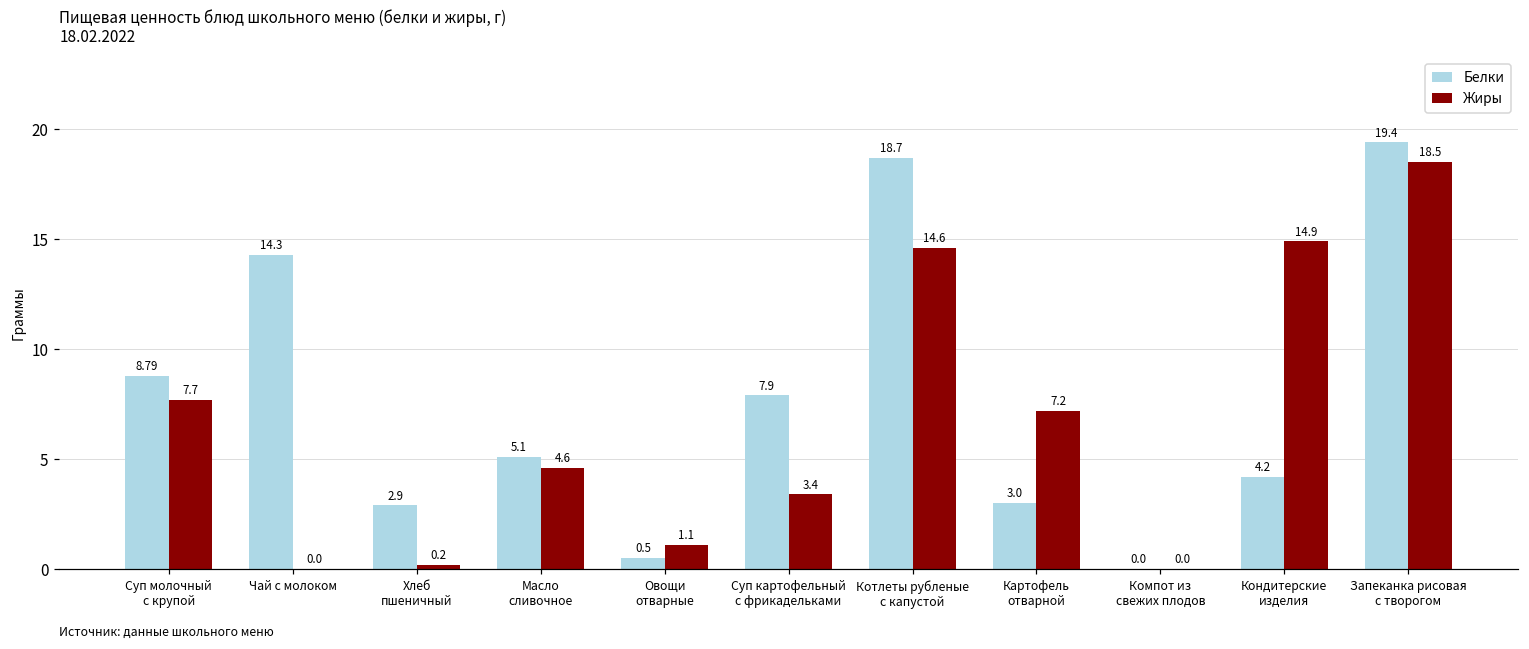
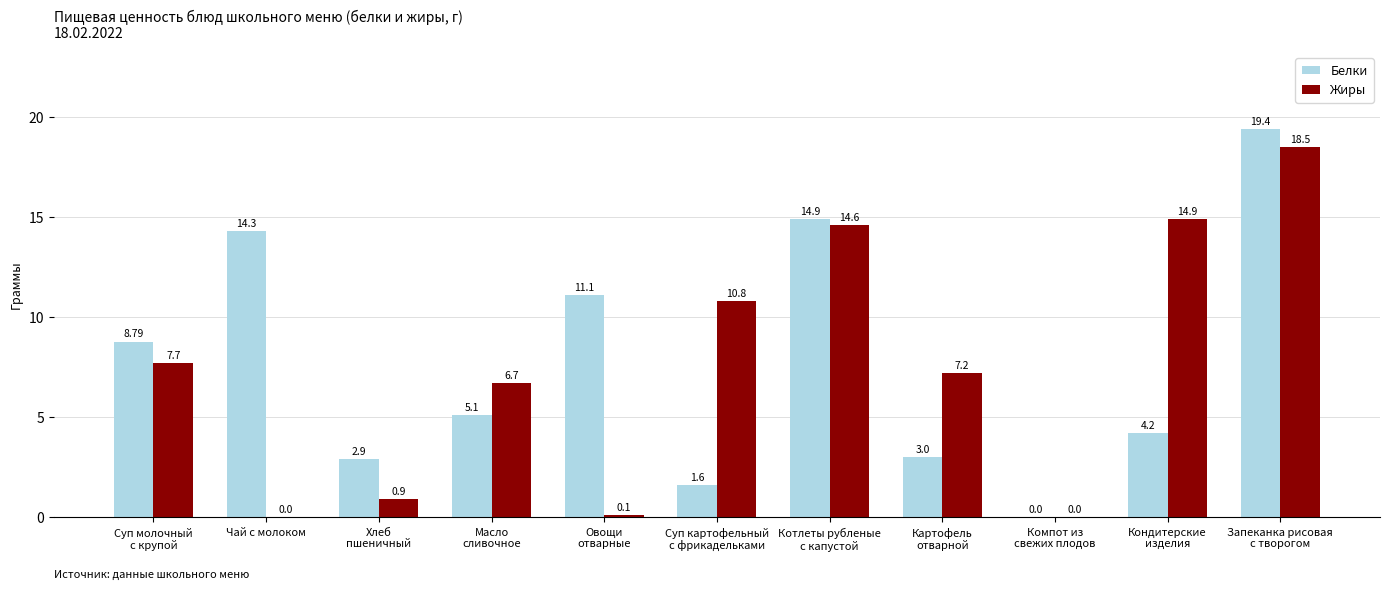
Жиры, Хлеб пшеничный: 0.2 -> 0.9
Жиры, Масло сливочное: 4.6 -> 6.7
Белки, Овощи отварные: 0.5 -> 11.1
Жиры, Овощи отварные: 1.1 -> 0.1
Белки, Суп картофельный с фрикадельками: 7.9 -> 1.6
Жиры, Суп картофельный с фрикадельками: 3.4 -> 10.8
Белки, Котлеты рубленые с капустой: 18.7 -> 14.9
